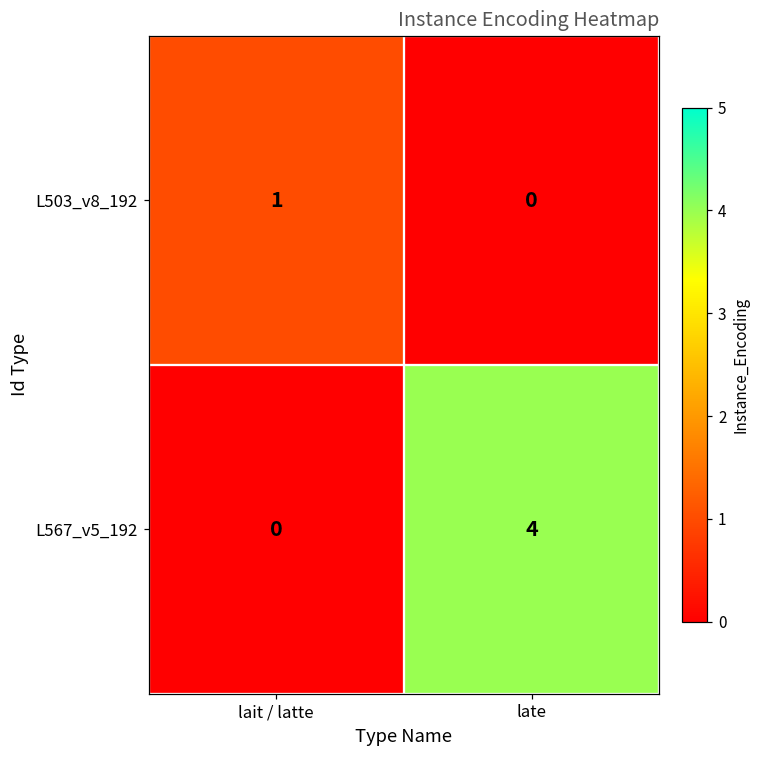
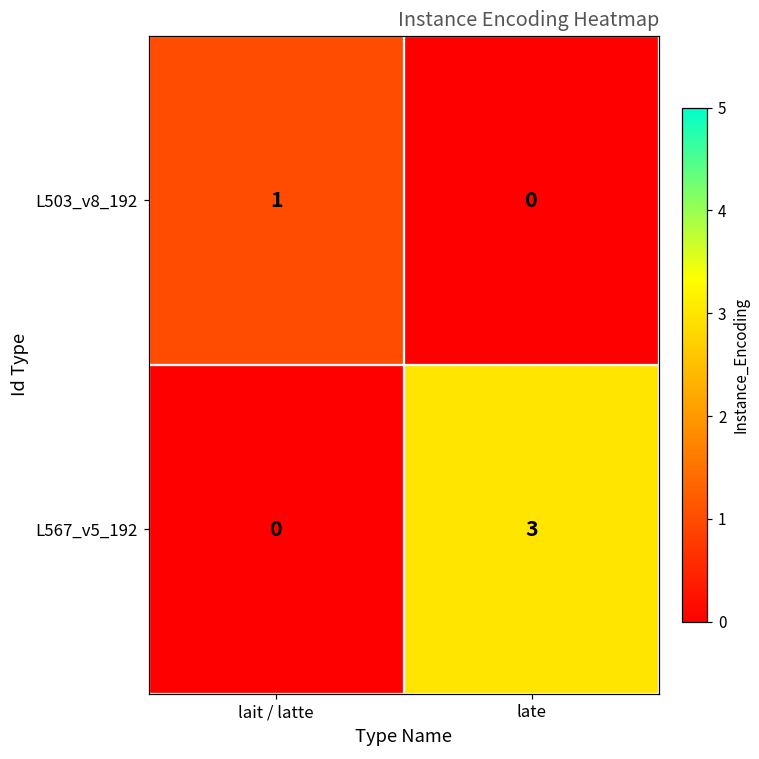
L567_v5_192, late: 4 -> 3
